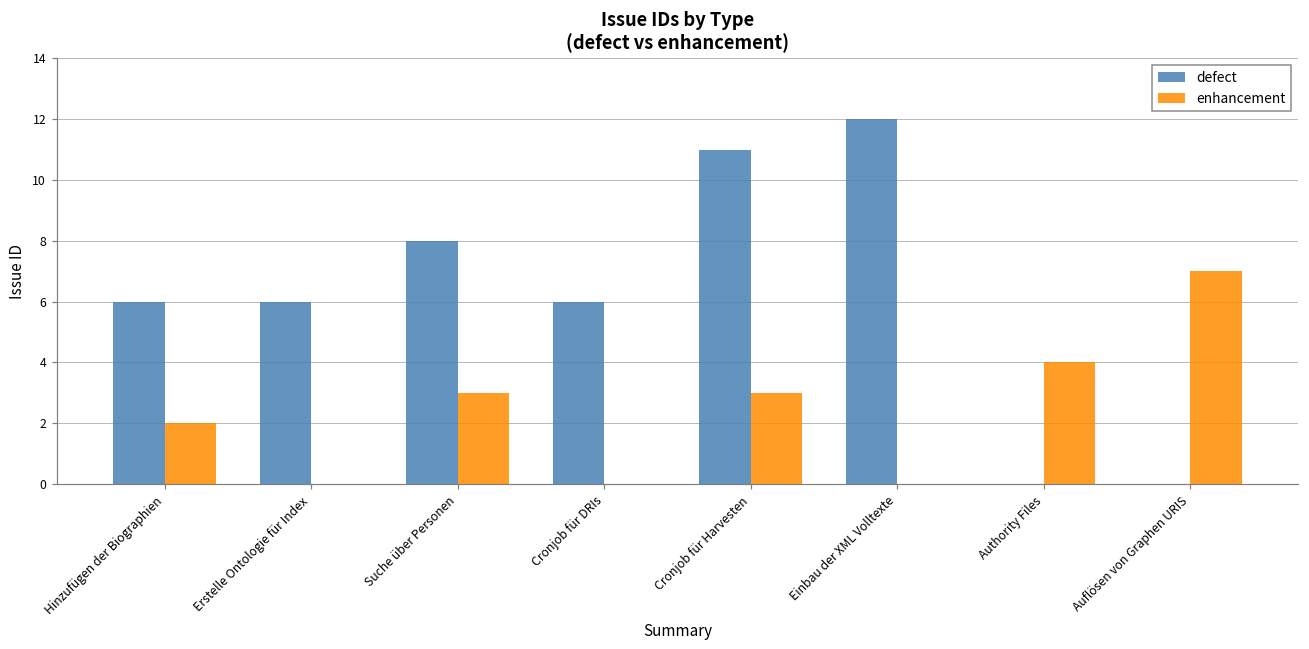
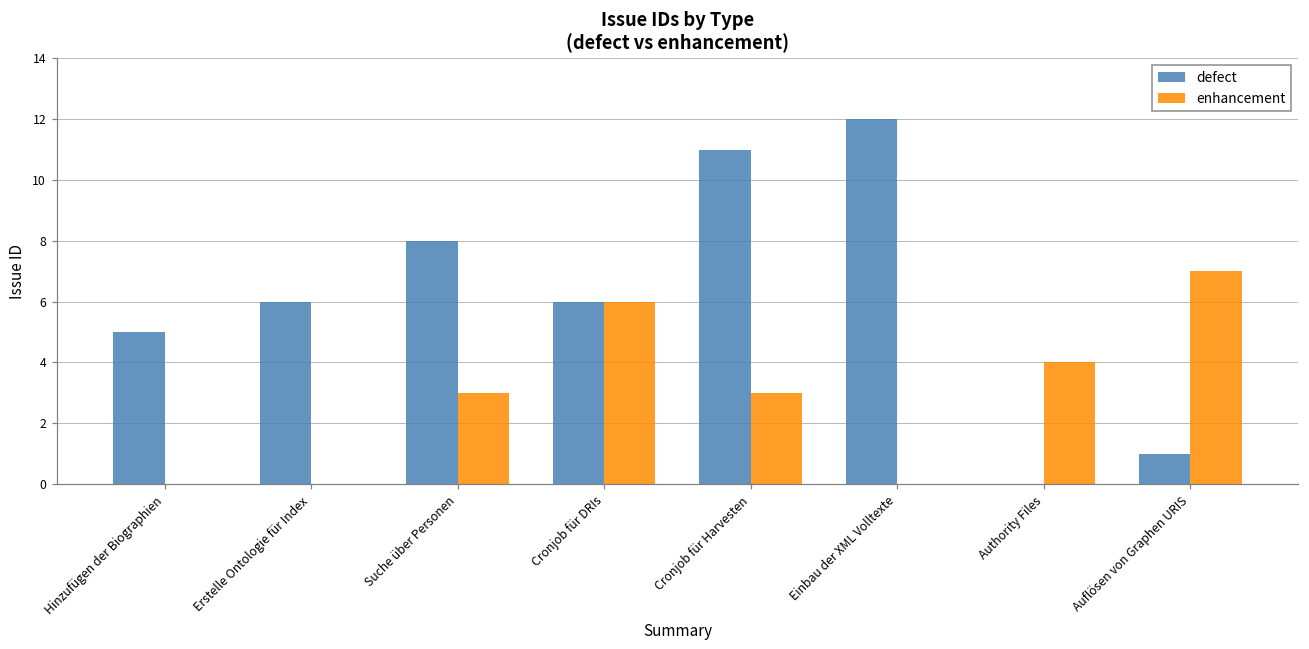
defect, Hinzufügen der Biographien: 6 -> 5
enhancement, Hinzufügen der Biographien: 2 -> 0
enhancement, Cronjob für DRIs: 0 -> 6
defect, Auflösen von Graphen URIS: 0 -> 1
